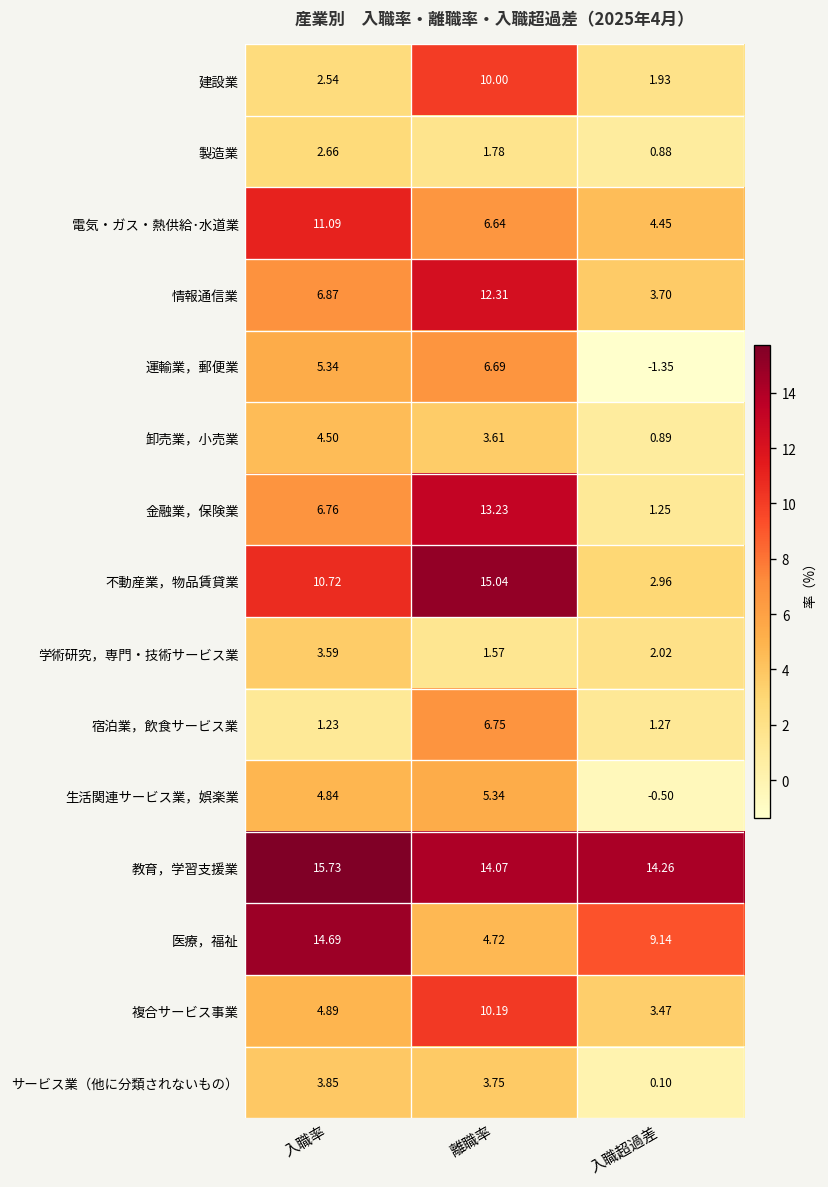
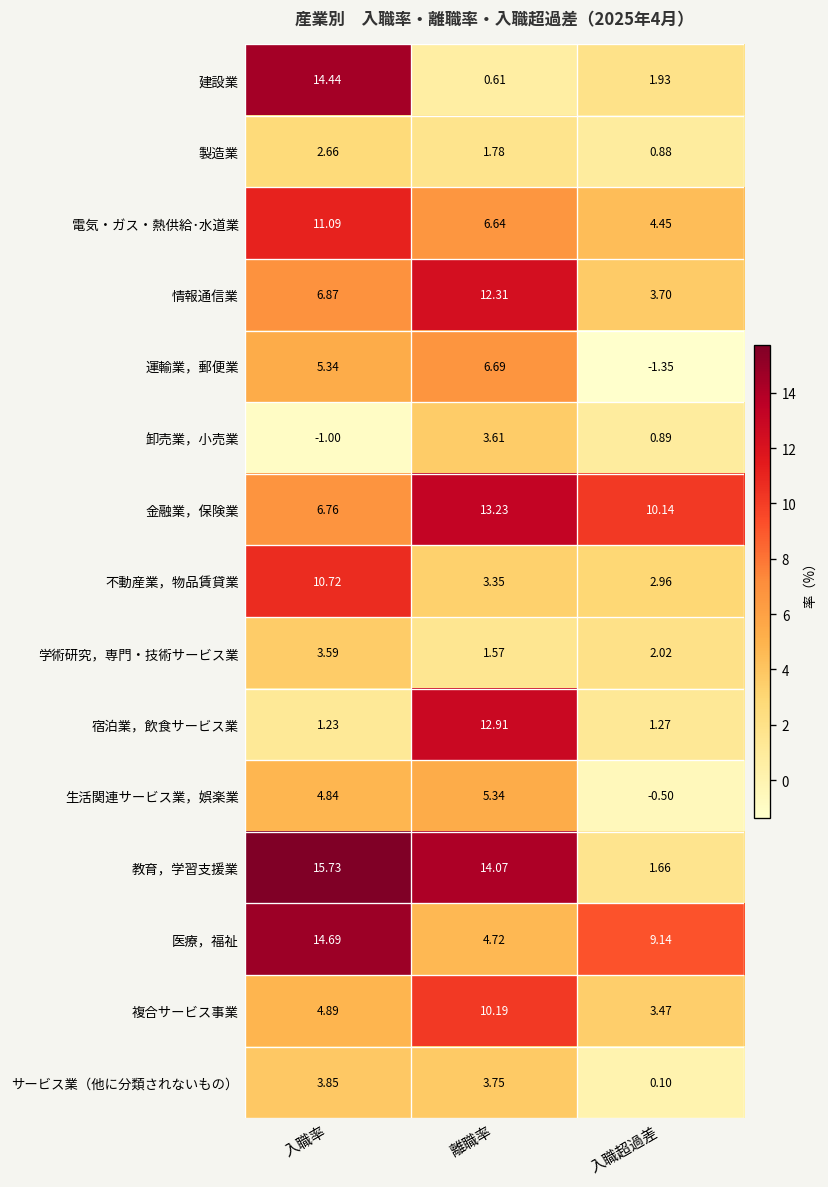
建設業, 入職率: 2.54 -> 14.44
建設業, 離職率: 10.00 -> 0.61
卸売業，小売業, 入職率: 4.50 -> -1.00
金融業，保険業, 入職超過差: 1.25 -> 10.14
不動産業，物品賃貸業, 離職率: 15.04 -> 3.35
宿泊業，飲食サービス業, 離職率: 6.75 -> 12.91
教育，学習支援業, 入職超過差: 14.26 -> 1.66
